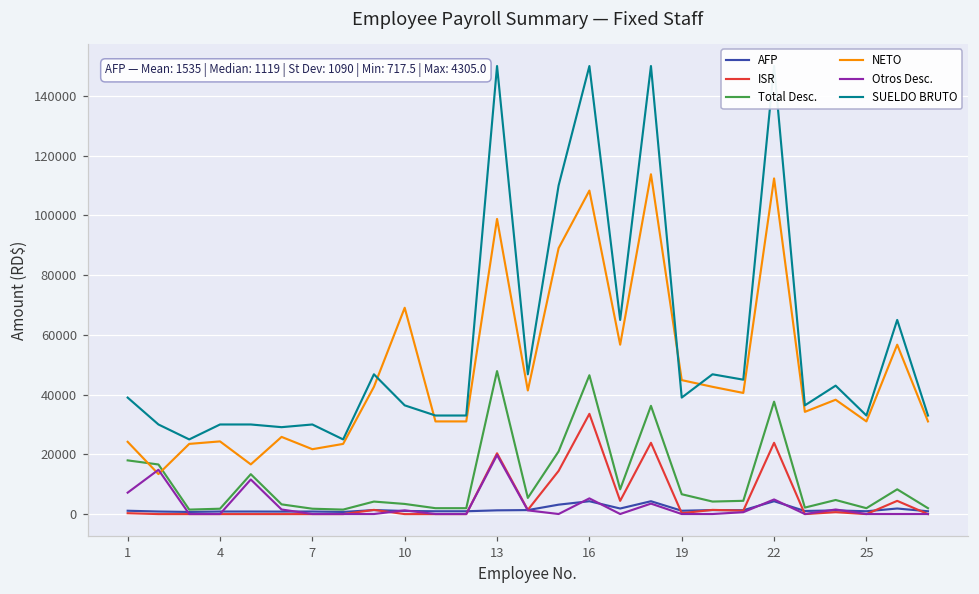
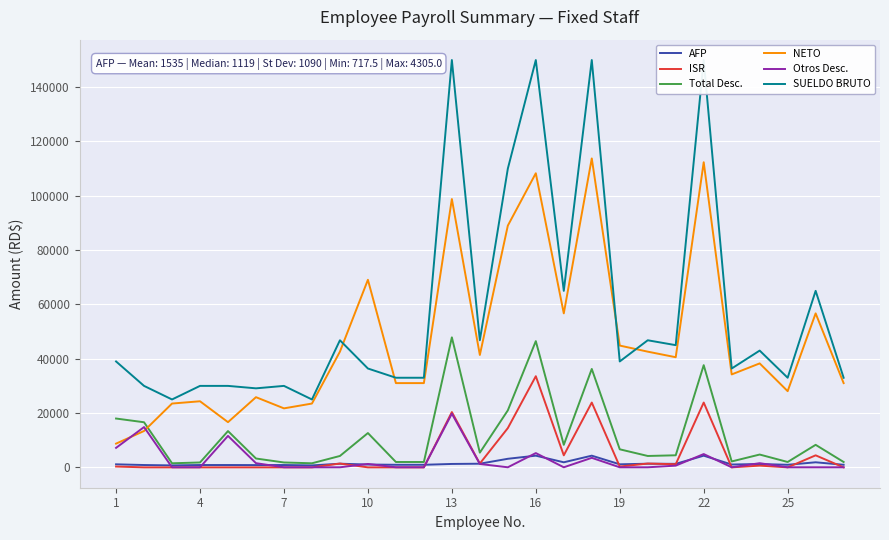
NETO, 1: 24000 -> 9000
Total Desc., 10: 3000 -> 13000
NETO, 25: 31000 -> 28000
